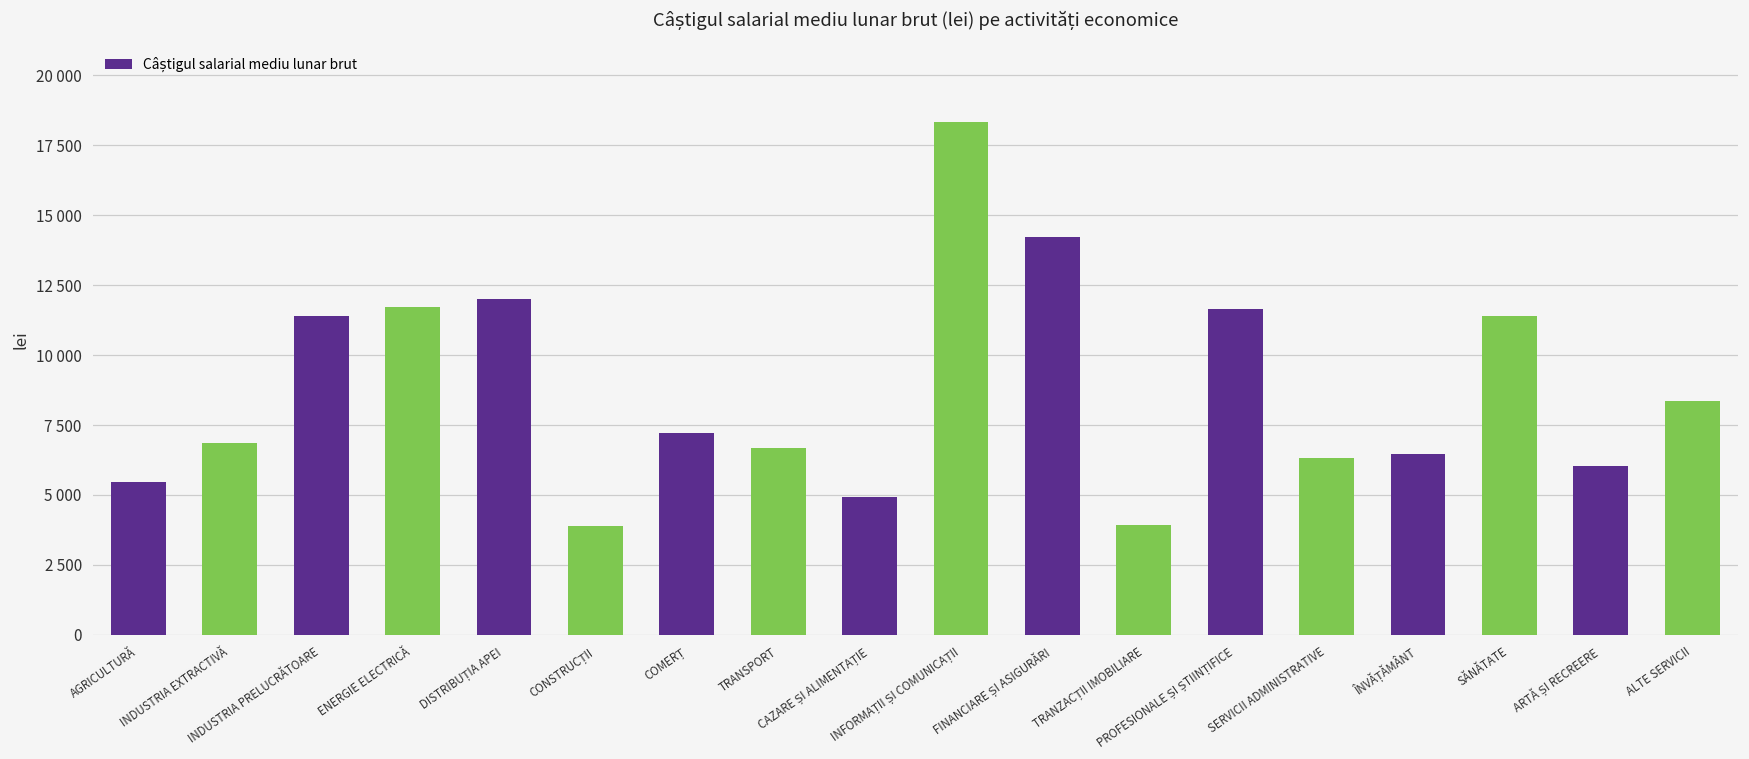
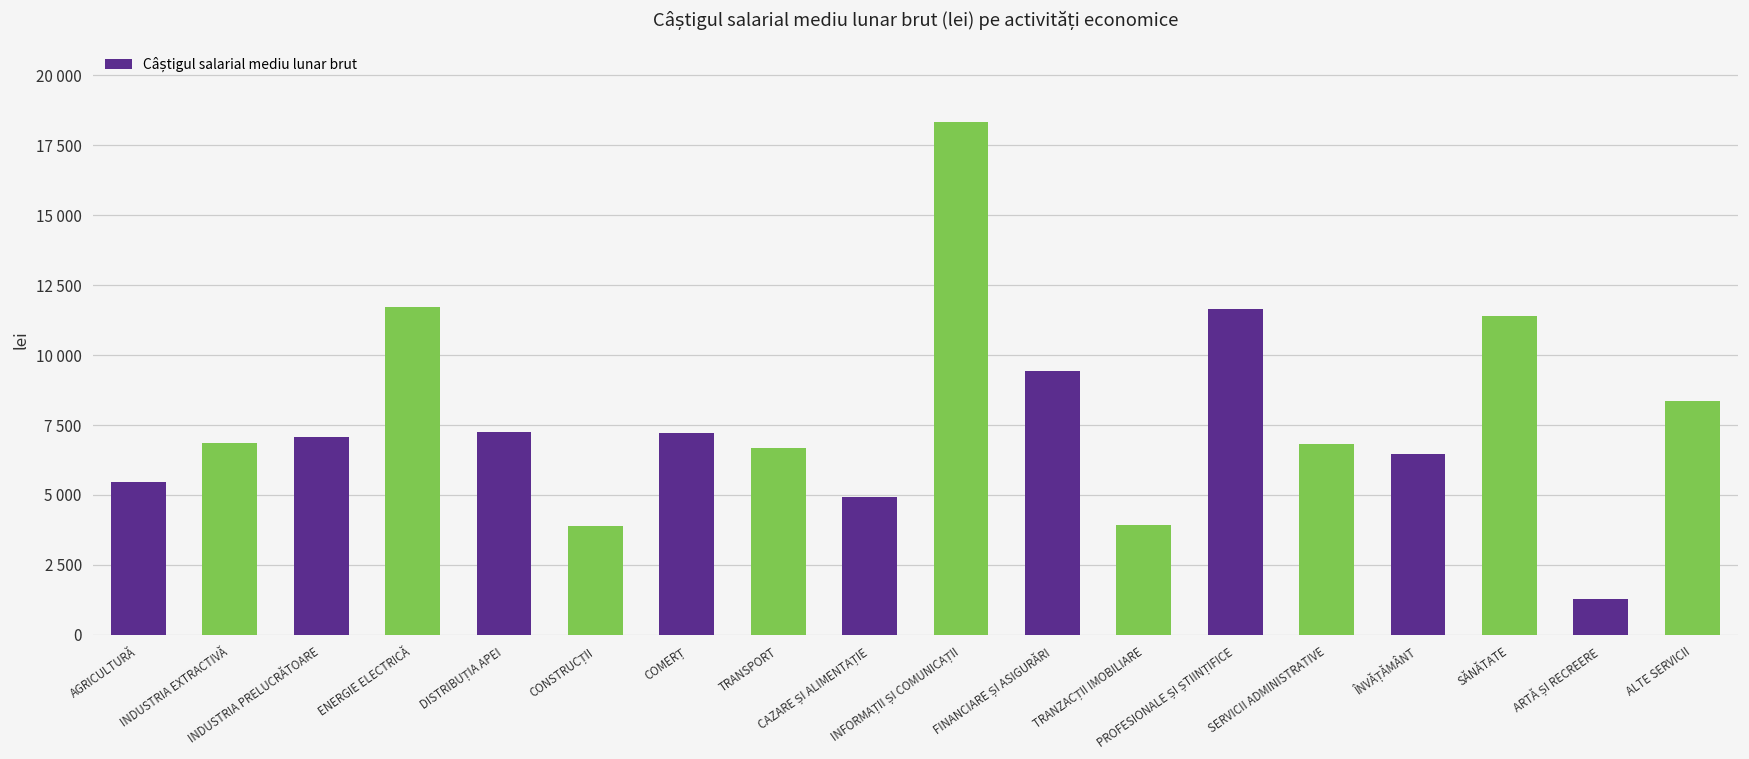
INDUSTRIA PRELUCRĂTOARE: 11400 -> 7100
DISTRIBUȚIA APEI: 12000 -> 7300
FINANCIARE ȘI ASIGURĂRI: 14200 -> 9400
SERVICII ADMINISTRATIVE: 6300 -> 6800
ARTĂ ȘI RECREERE: 6000 -> 1300
